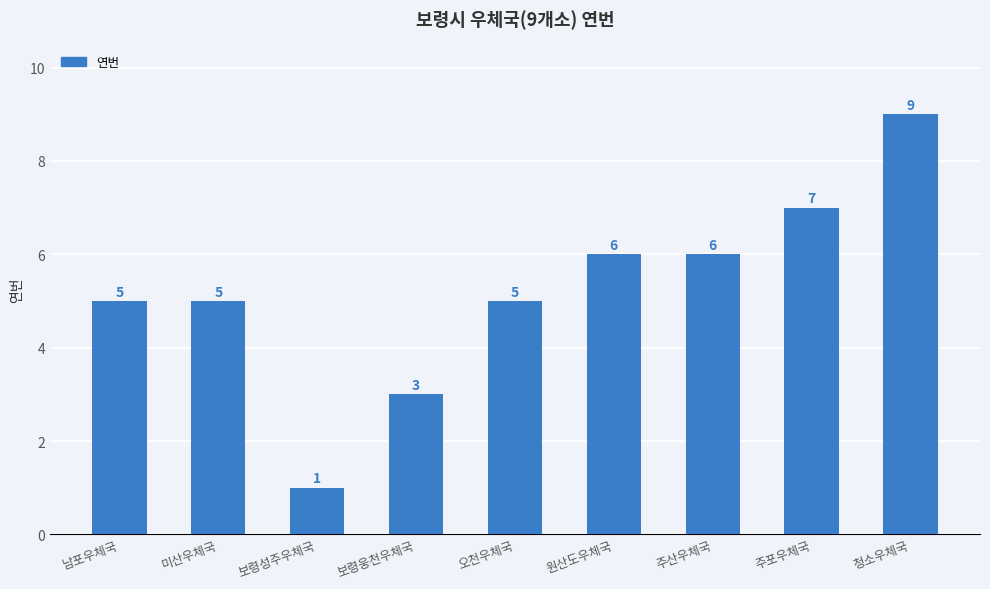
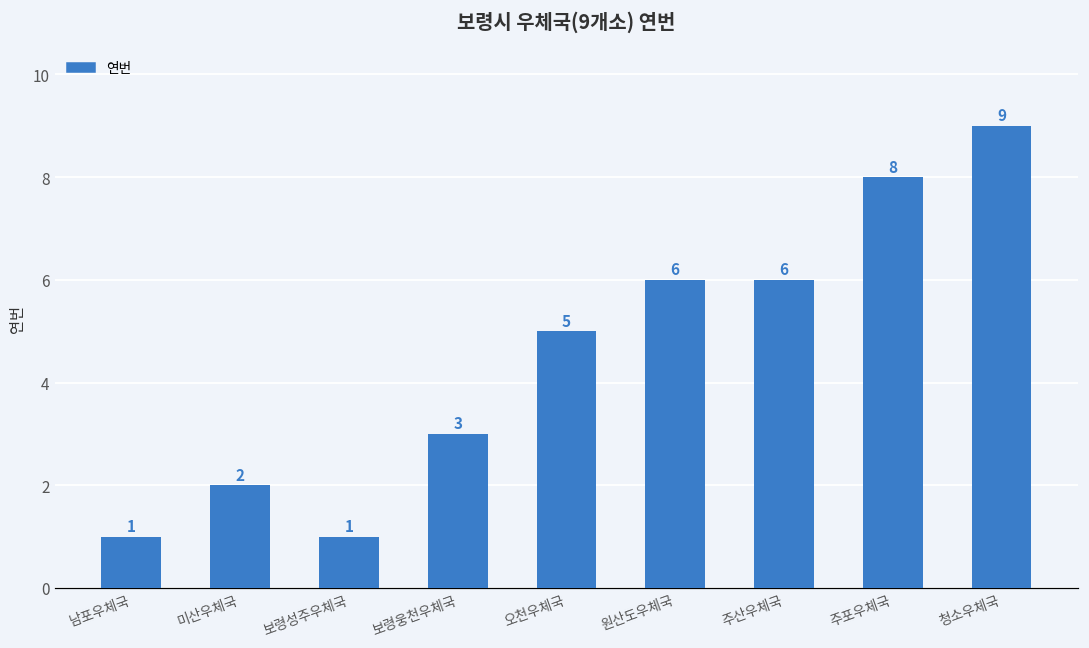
남포우체국: 5 -> 1
미산우체국: 5 -> 2
주포우체국: 7 -> 8
